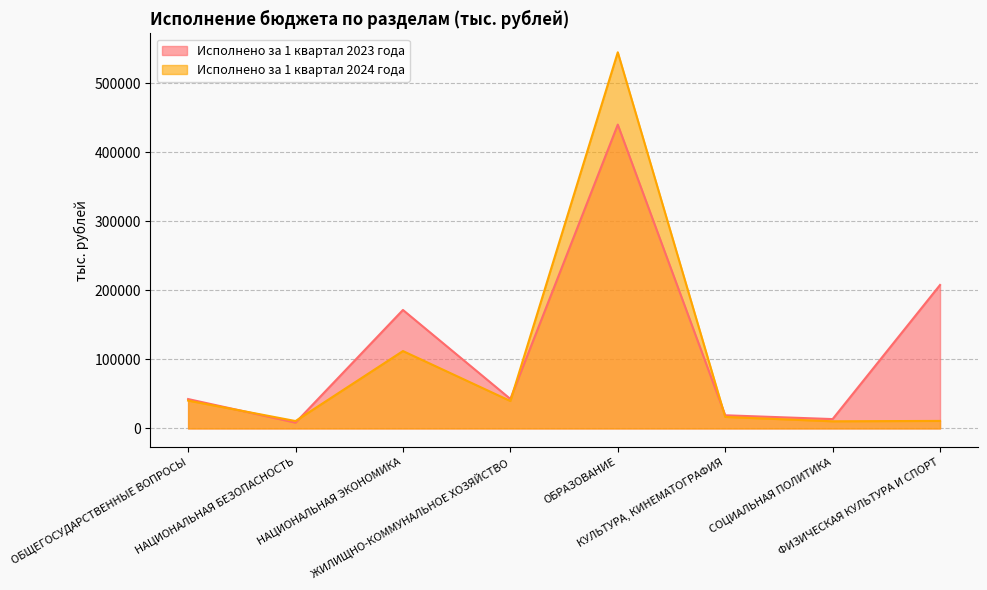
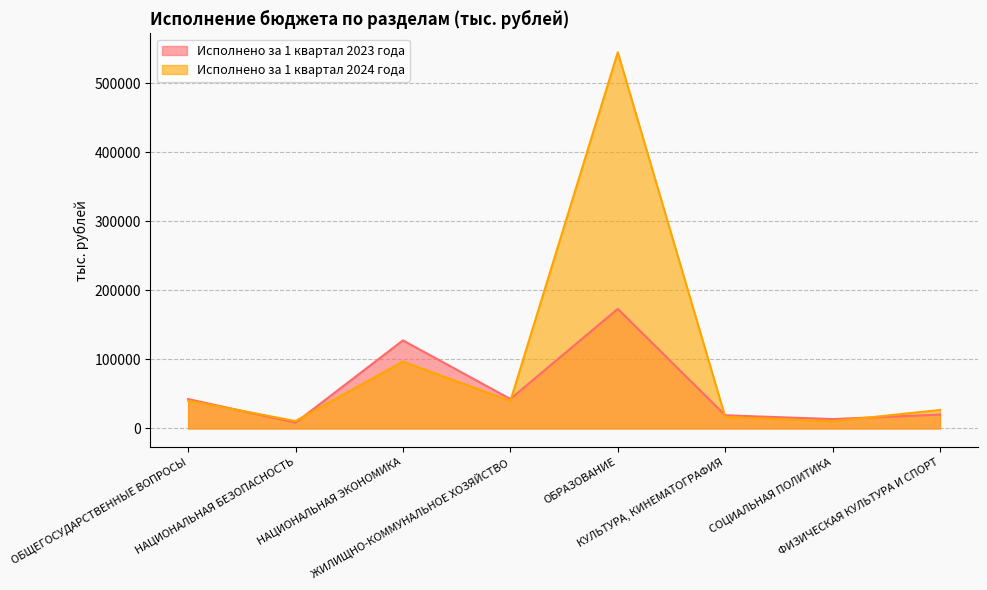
Исполнено за 1 квартал 2023 года, НАЦИОНАЛЬНАЯ ЭКОНОМИКА: 170000 -> 130000
Исполнено за 1 квартал 2024 года, НАЦИОНАЛЬНАЯ ЭКОНОМИКА: 110000 -> 100000
Исполнено за 1 квартал 2023 года, ОБРАЗОВАНИЕ: 440000 -> 170000
Исполнено за 1 квартал 2023 года, ФИЗИЧЕСКАЯ КУЛЬТУРА И СПОРТ: 210000 -> 20000
Исполнено за 1 квартал 2024 года, ФИЗИЧЕСКАЯ КУЛЬТУРА И СПОРТ: 10000 -> 30000
